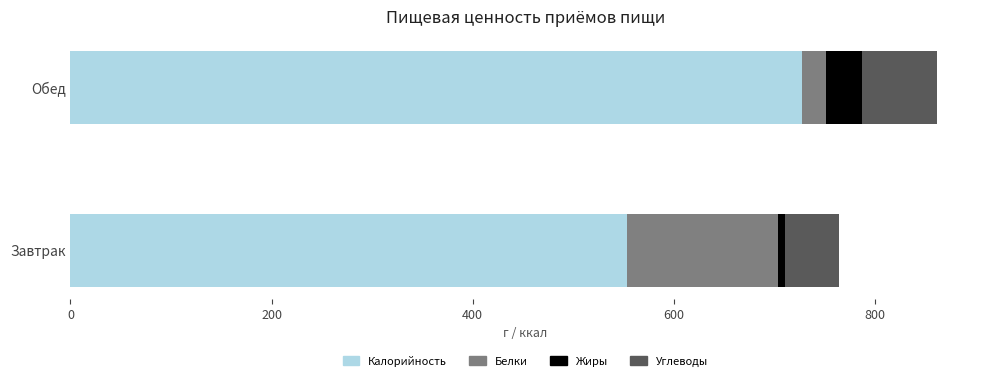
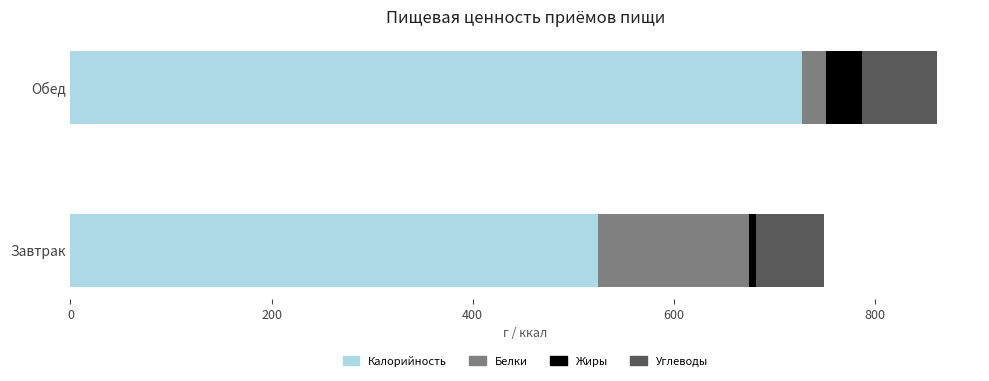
Калорийность, Завтрак: 554 -> 525
Углеводы, Завтрак: 54 -> 68
